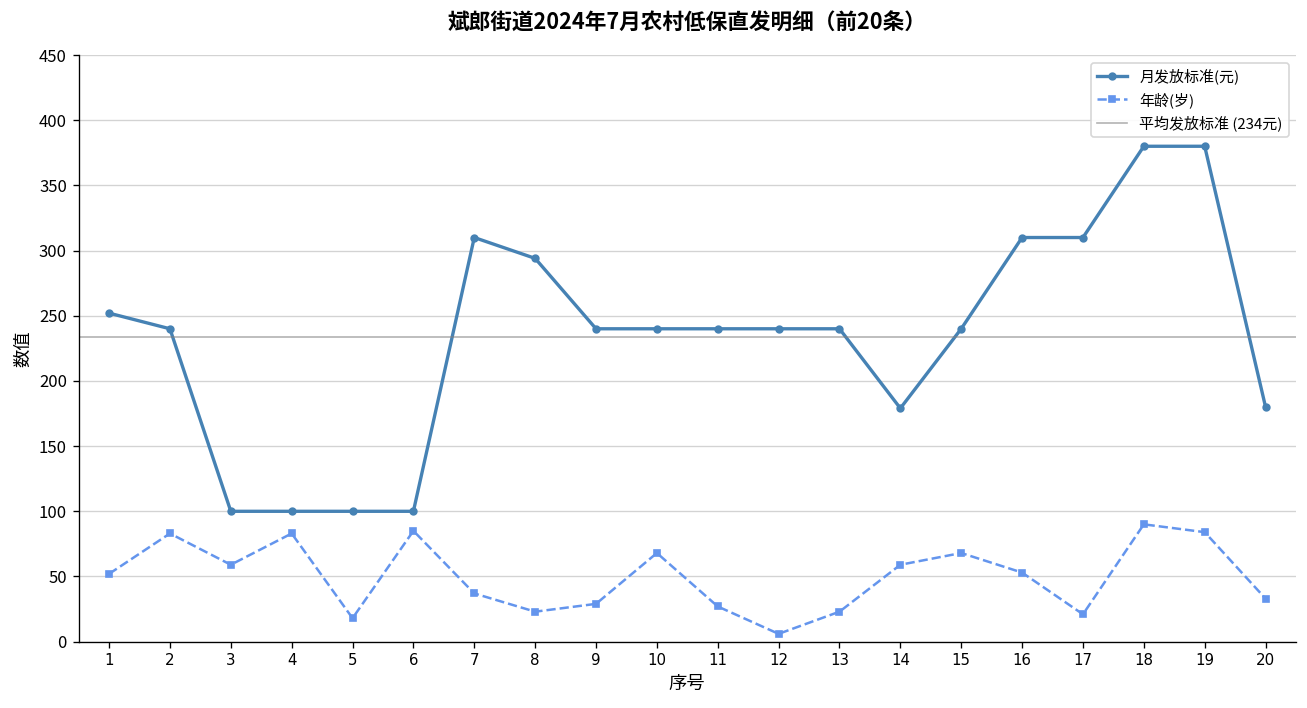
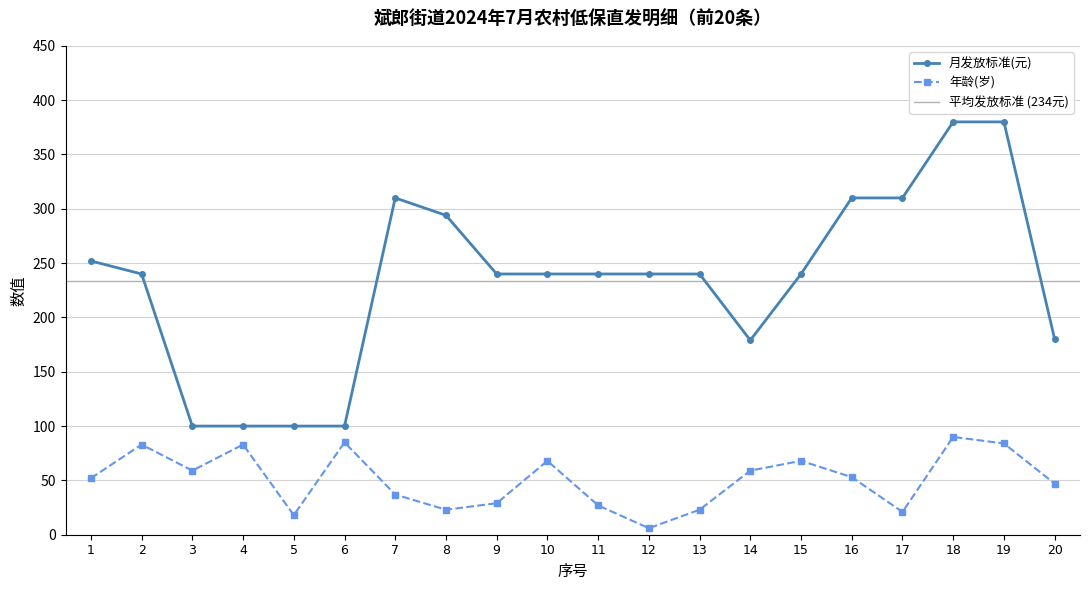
年龄(岁), 20: 33 -> 47
